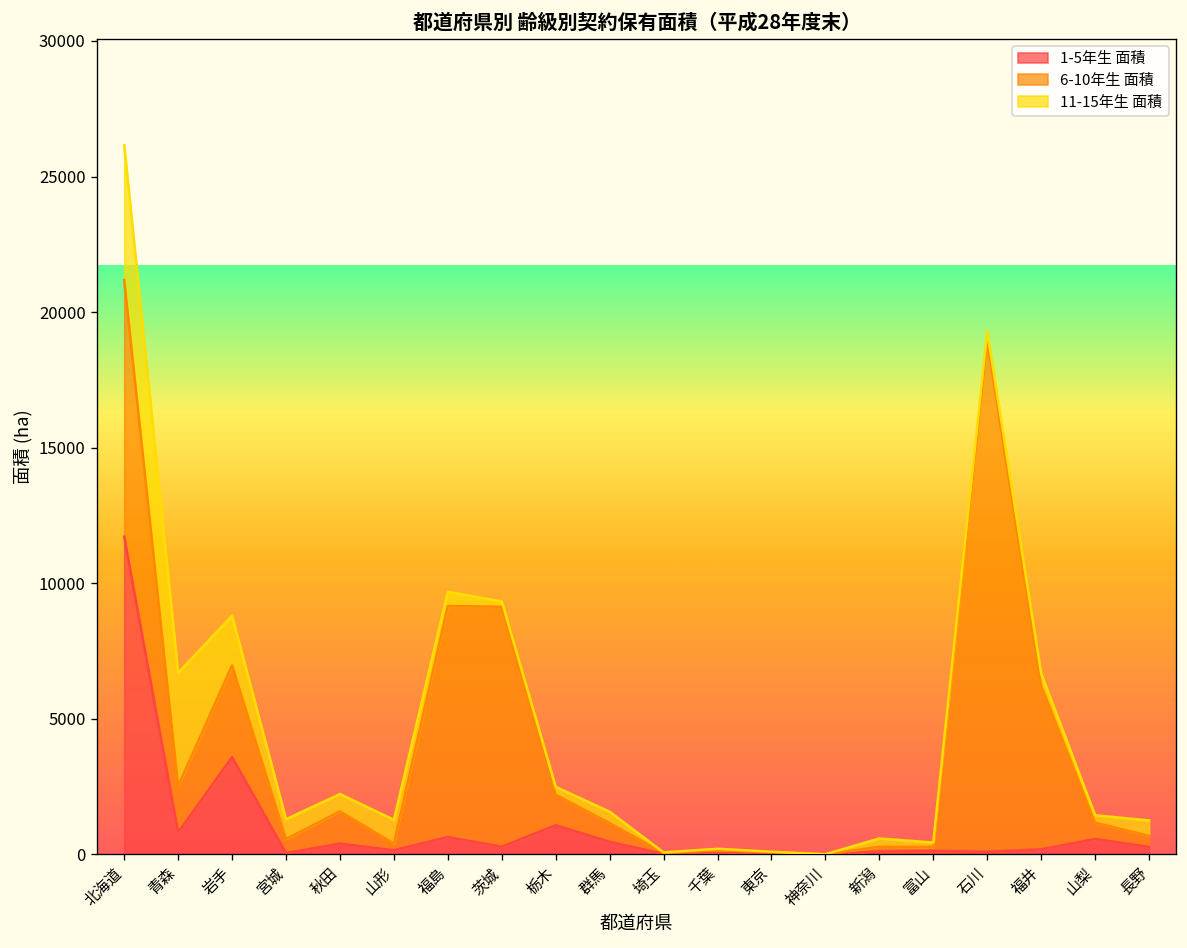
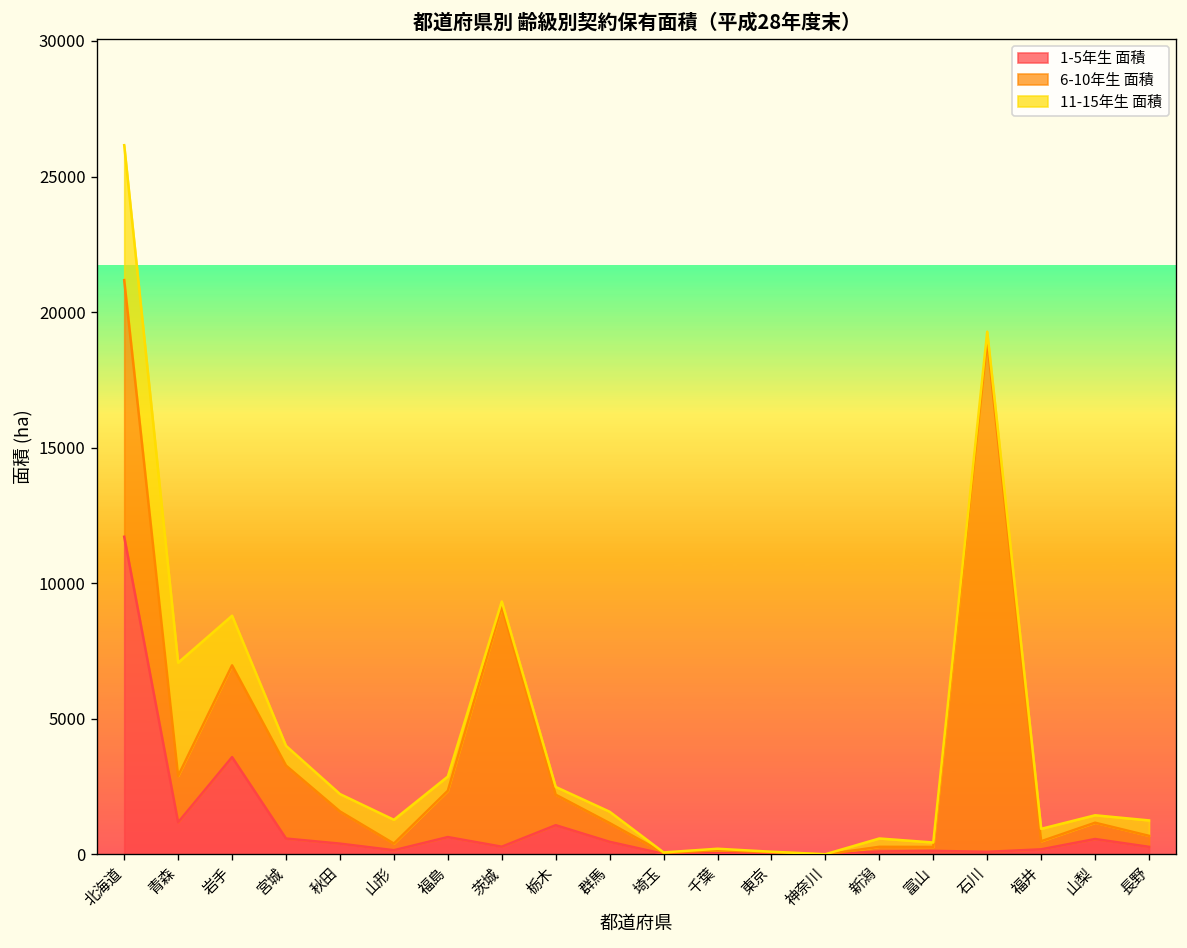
1-5年生 面積, 青森: 800 -> 1200
1-5年生 面積, 宮城: 0 -> 600
6-10年生 面積, 宮城: 500 -> 2700
6-10年生 面積, 福島: 8500 -> 1700
6-10年生 面積, 福井: 6000 -> 300
